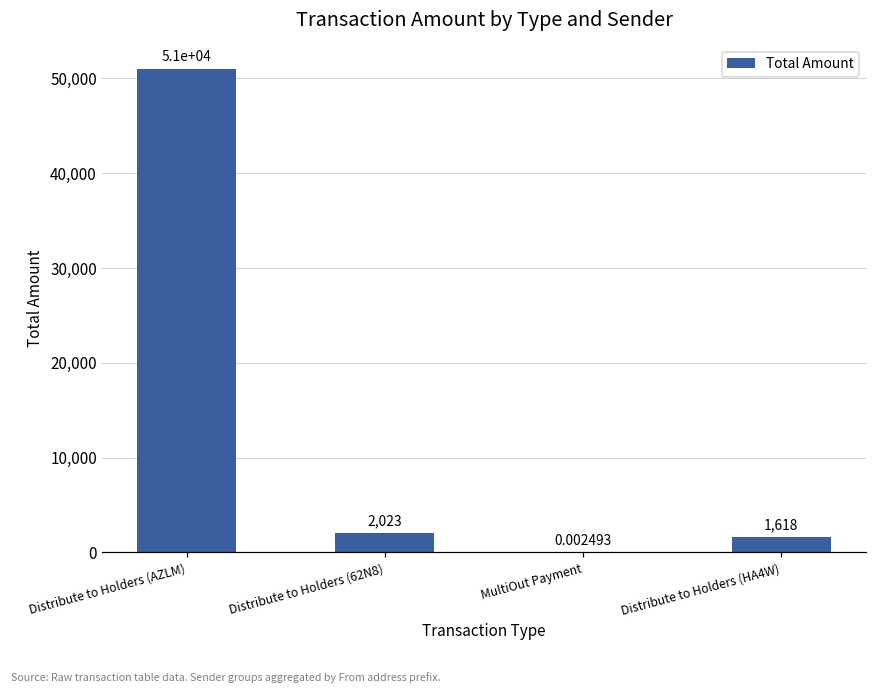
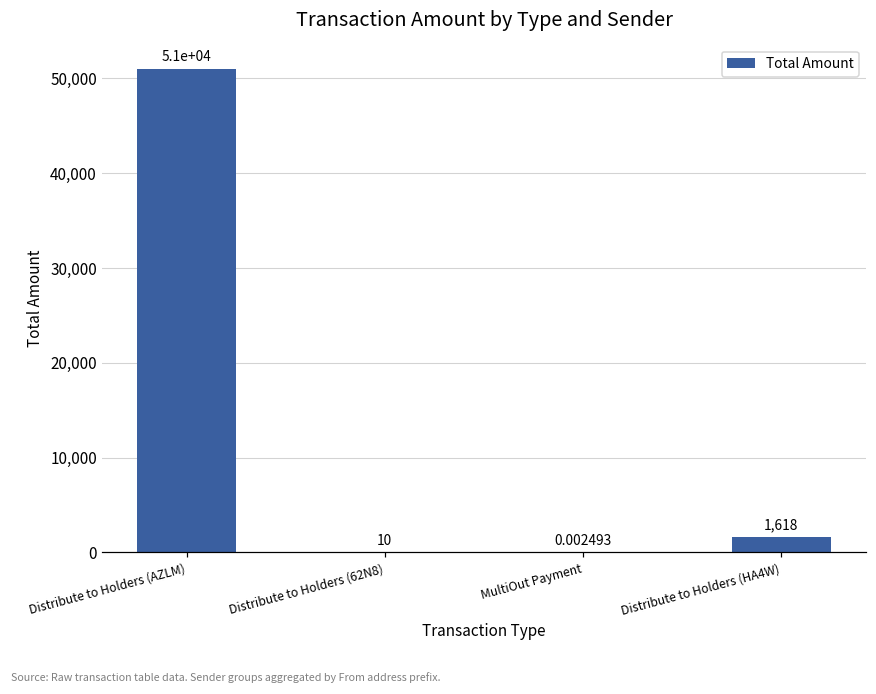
Distribute to Holders (62N8): 2,023 -> 10
